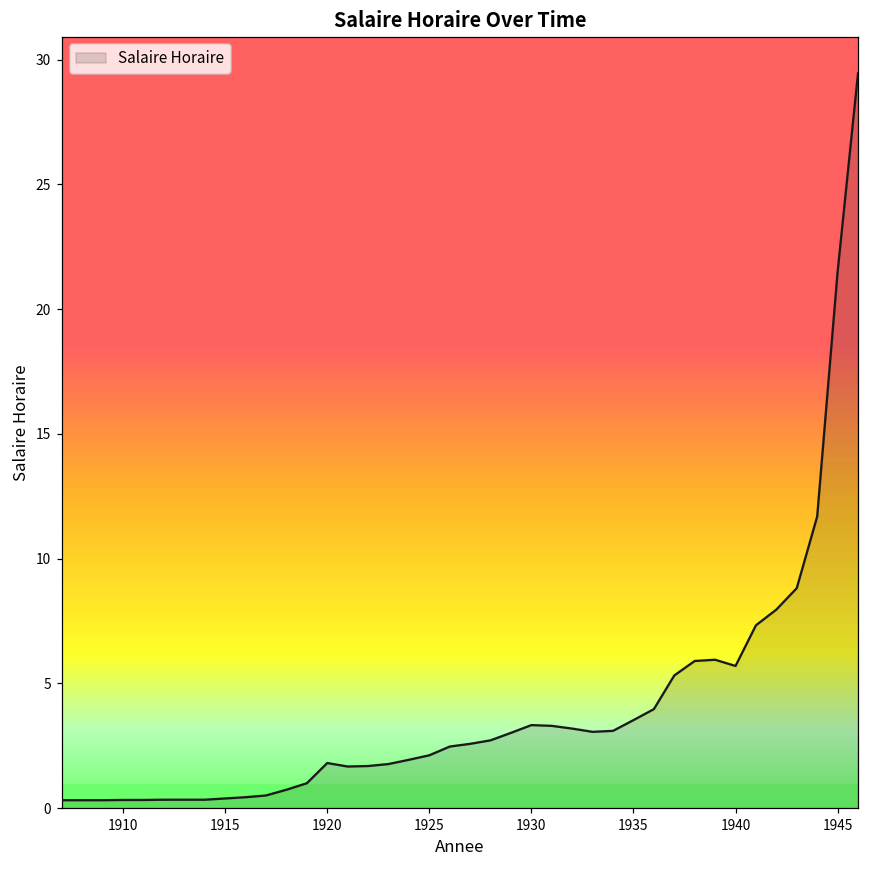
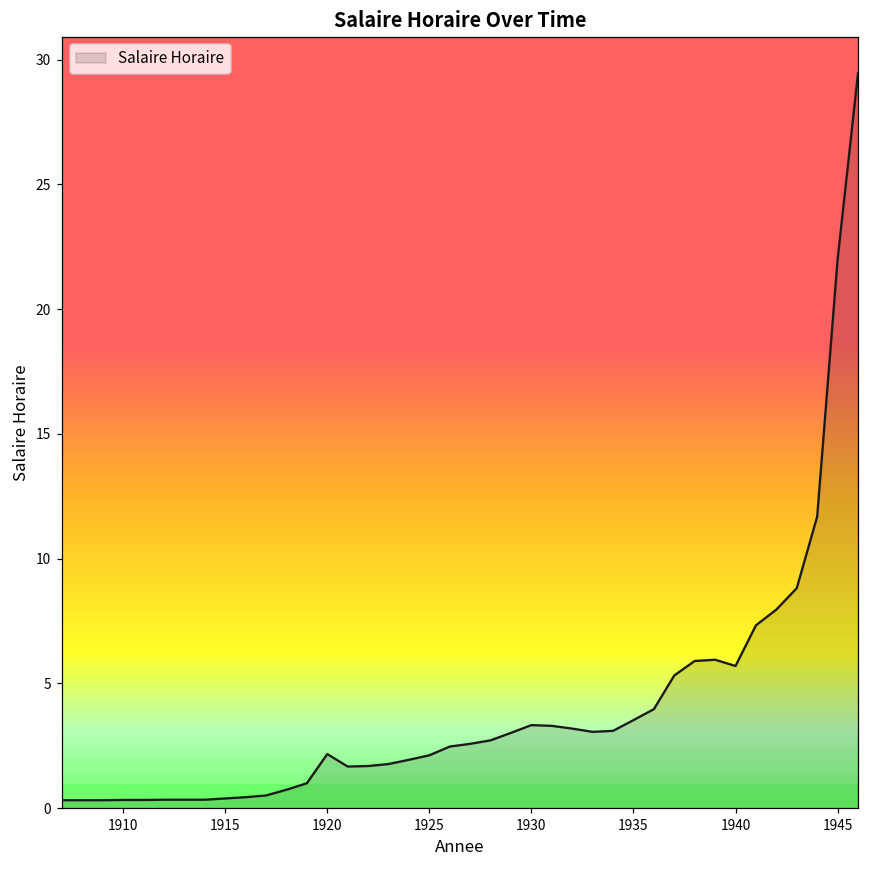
1920: 1.8 -> 2.2
1945: 21.5 -> 22.0
